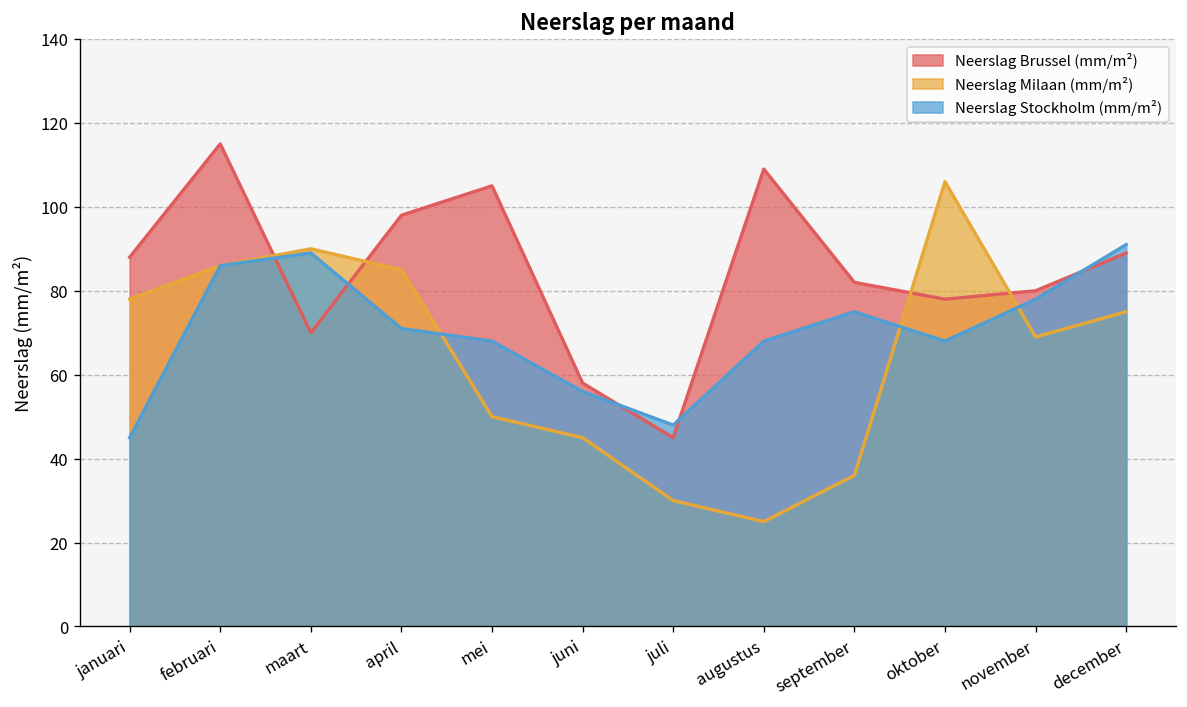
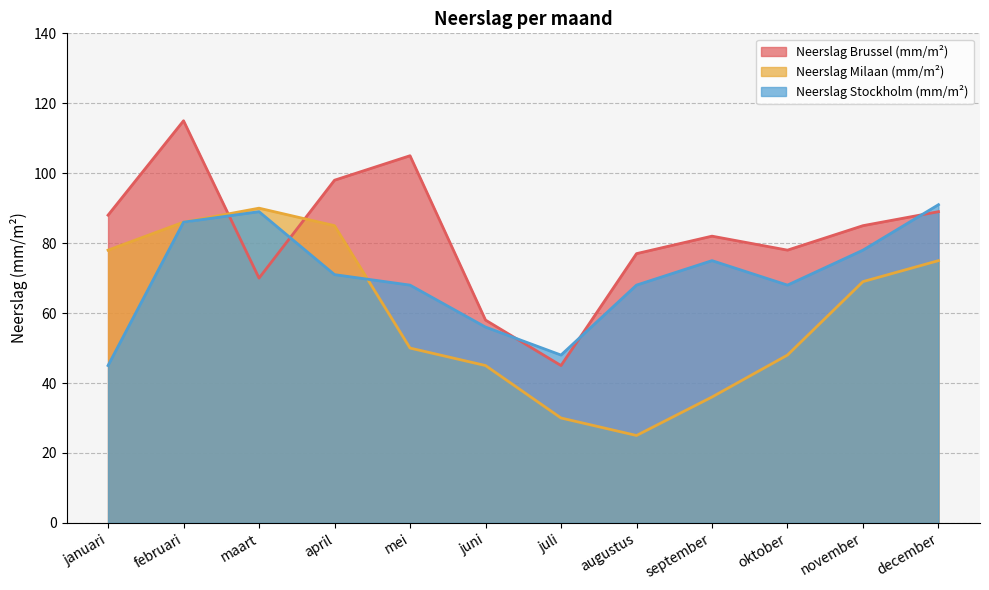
Neerslag Brussel (mm/m²), augustus: 109 -> 77
Neerslag Milaan (mm/m²), oktober: 106 -> 48
Neerslag Brussel (mm/m²), november: 80 -> 85
